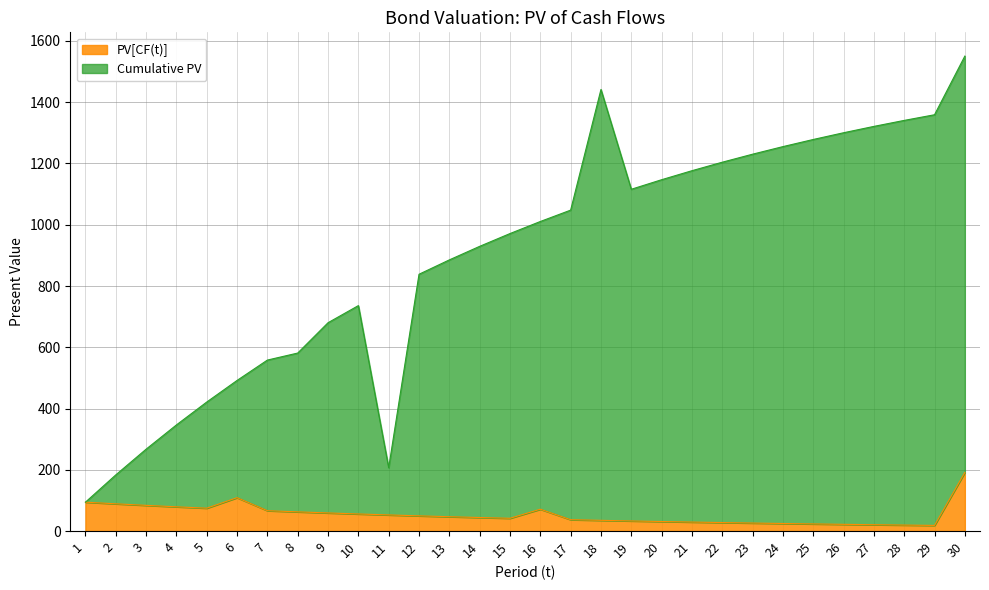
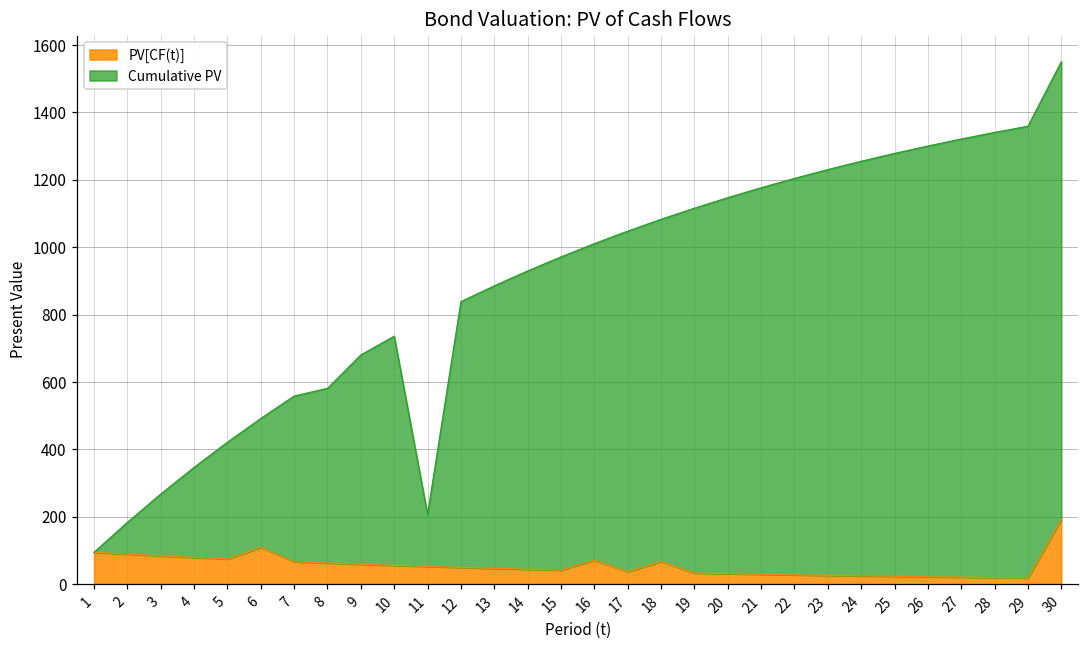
PV[CF(t)], 18: 40 -> 70
Cumulative PV, 18: 1440 -> 1080
